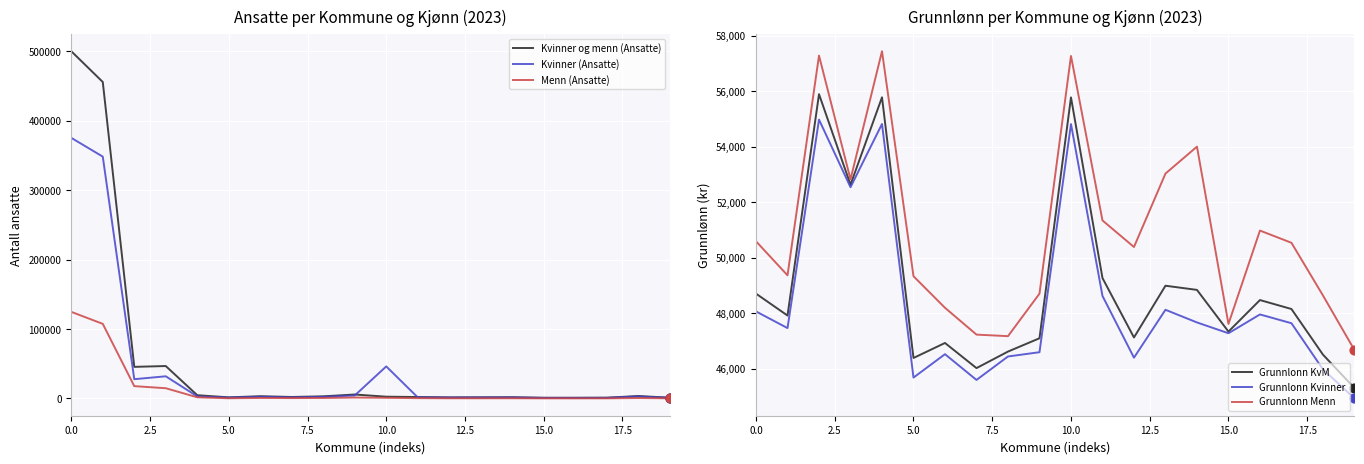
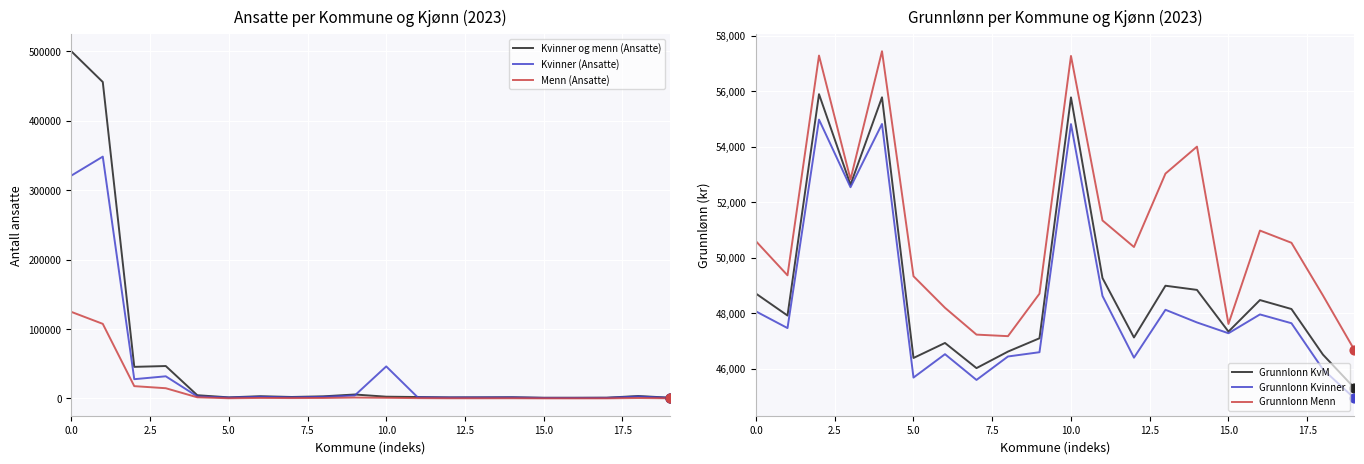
Ansatte per Kommune og Kjønn (2023), Kvinner (Ansatte), 0.0: 380000 -> 320000
